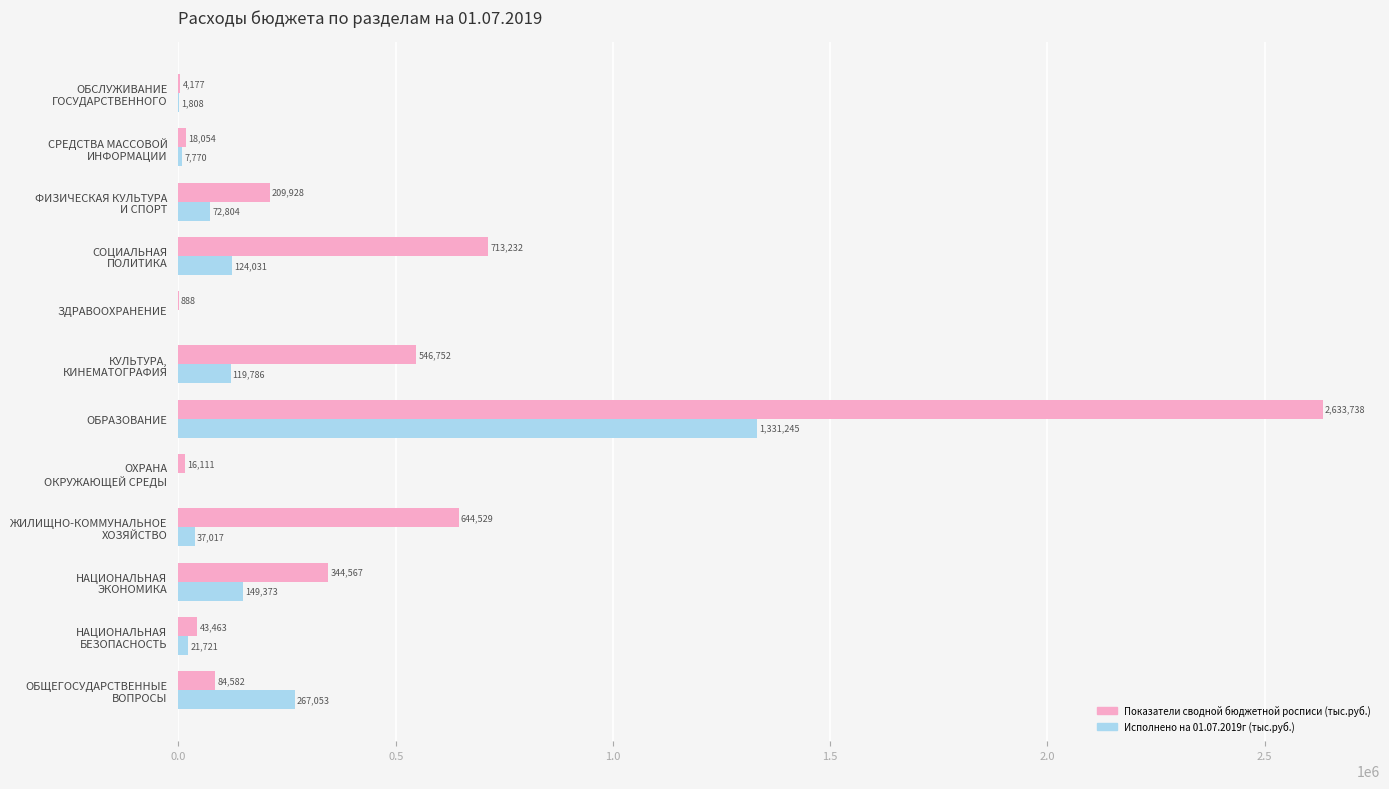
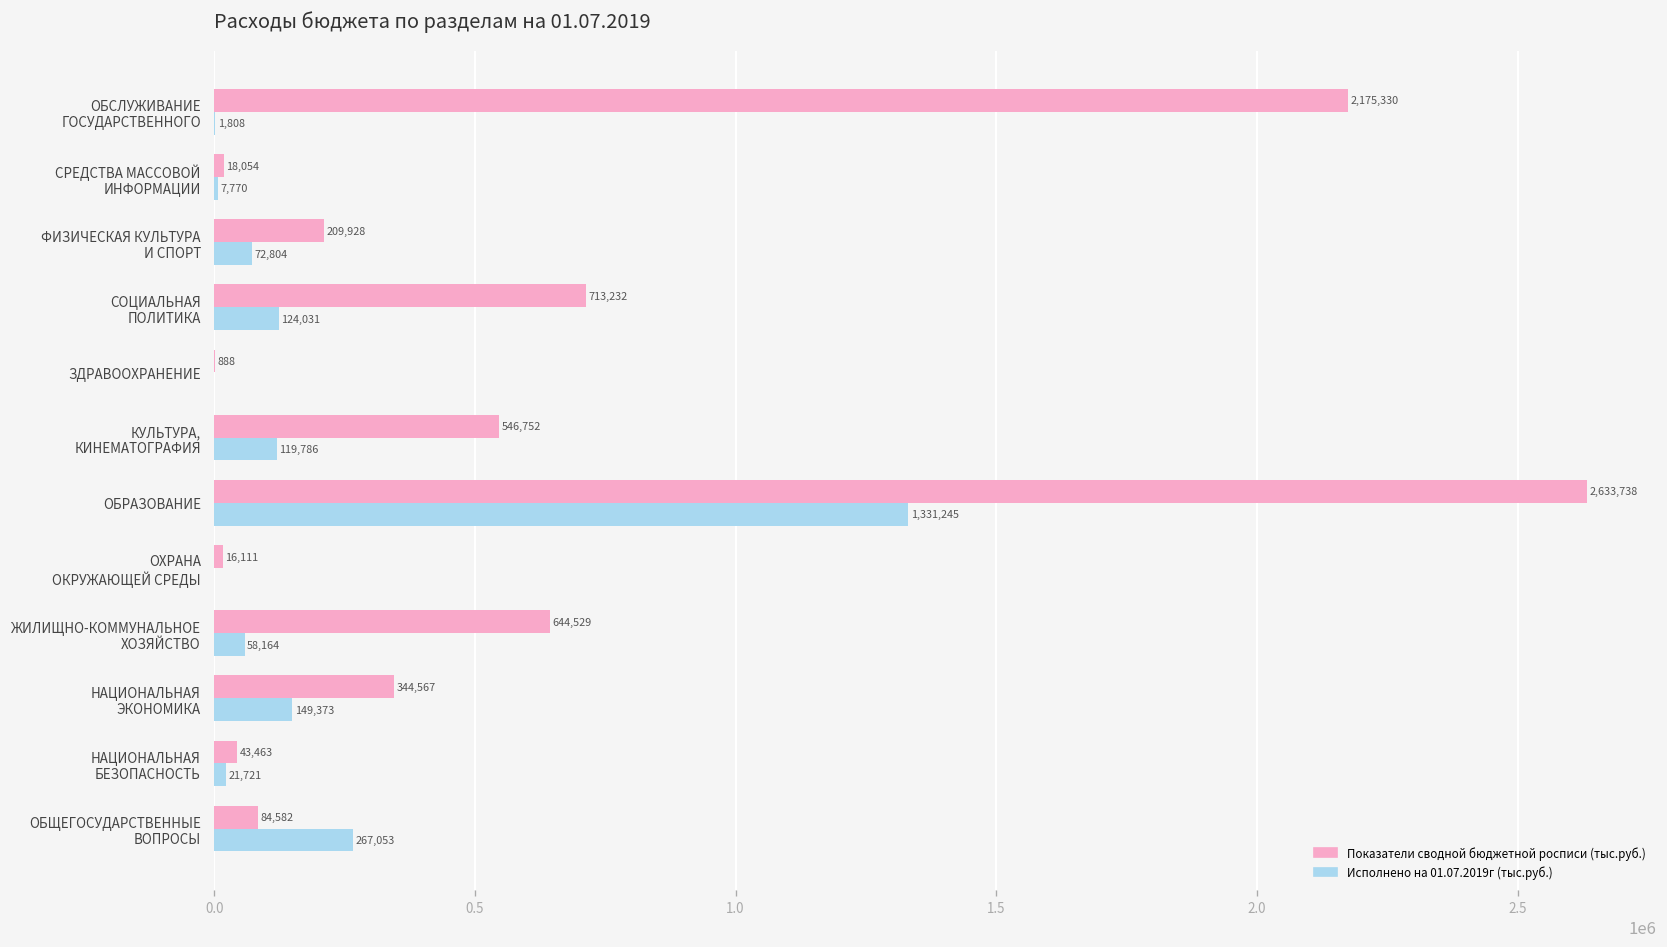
Показатели сводной бюджетной росписи (тыс.руб.), ОБСЛУЖИВАНИЕ ГОСУДАРСТВЕННОГО: 4,177 -> 2,175,330
Исполнено на 01.07.2019г (тыс.руб.), ЖИЛИЩНО-КОММУНАЛЬНОЕ ХОЗЯЙСТВО: 37,017 -> 58,164
